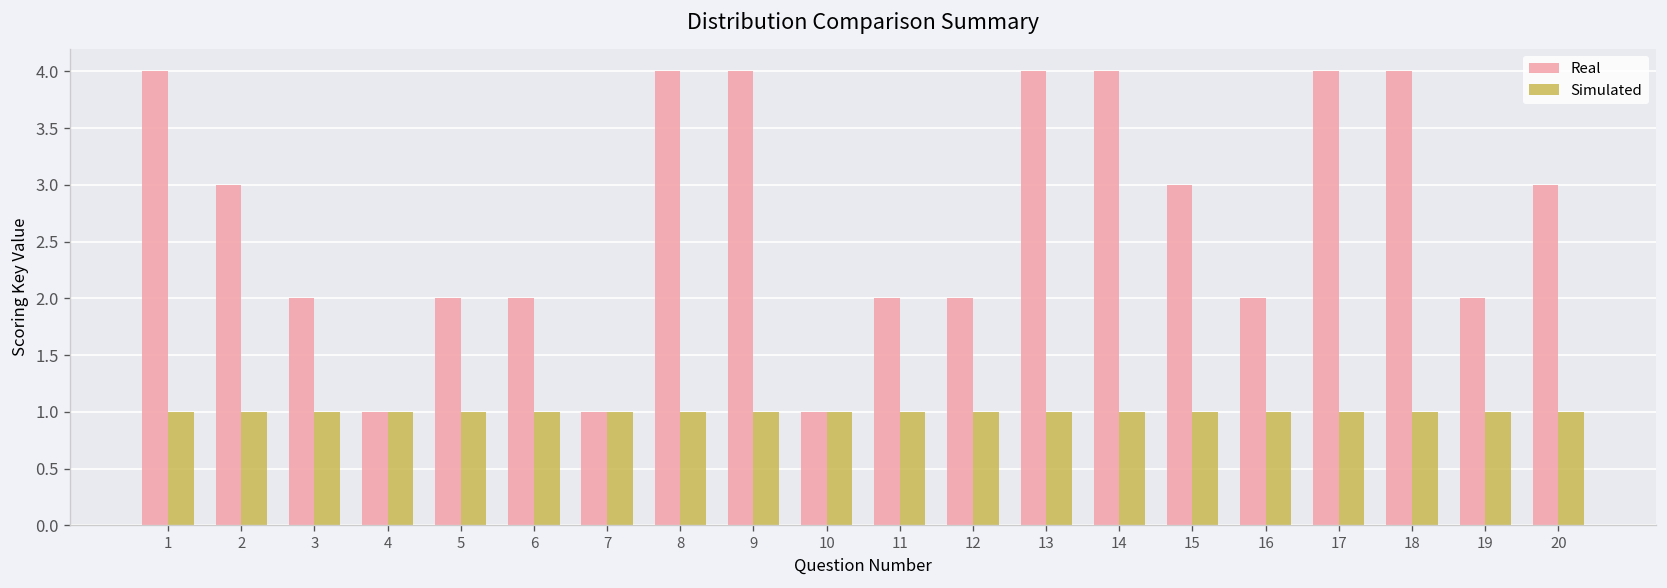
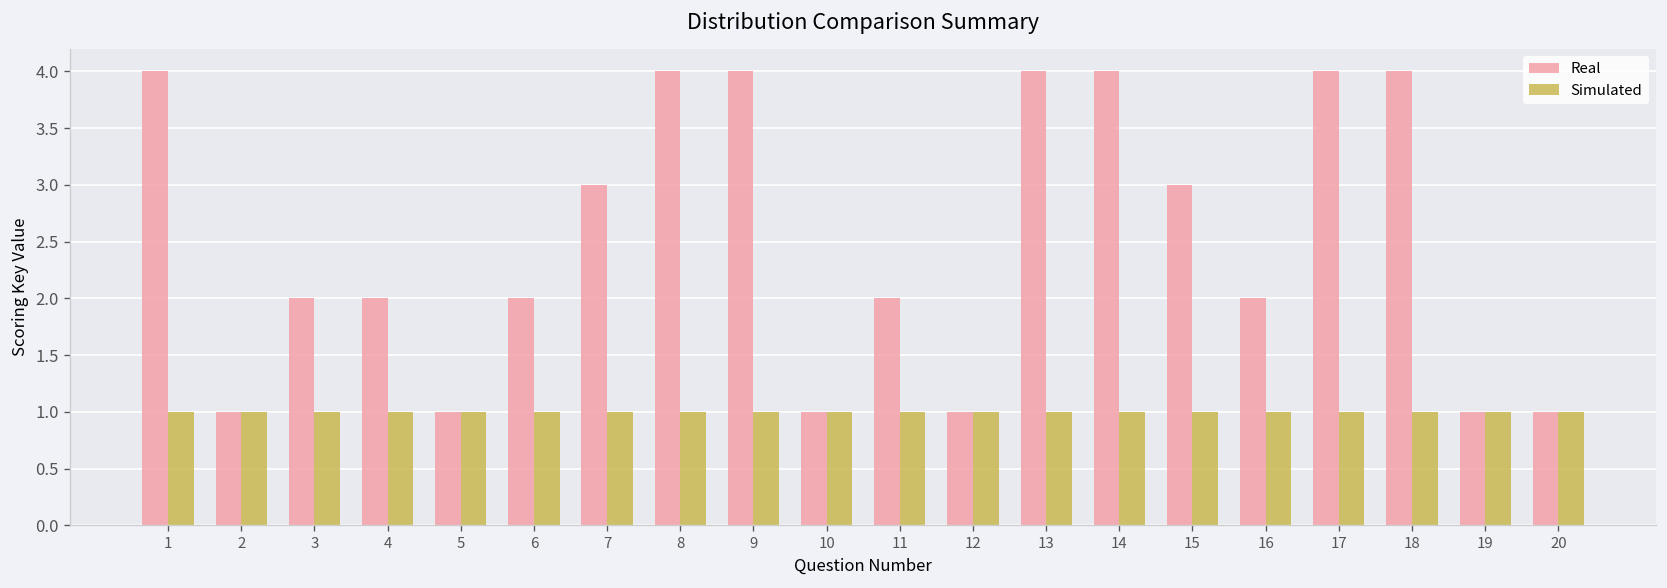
Real, 2: 3 -> 1
Real, 4: 1 -> 2
Real, 5: 2 -> 1
Real, 7: 1 -> 3
Real, 12: 2 -> 1
Real, 19: 2 -> 1
Real, 20: 3 -> 1
